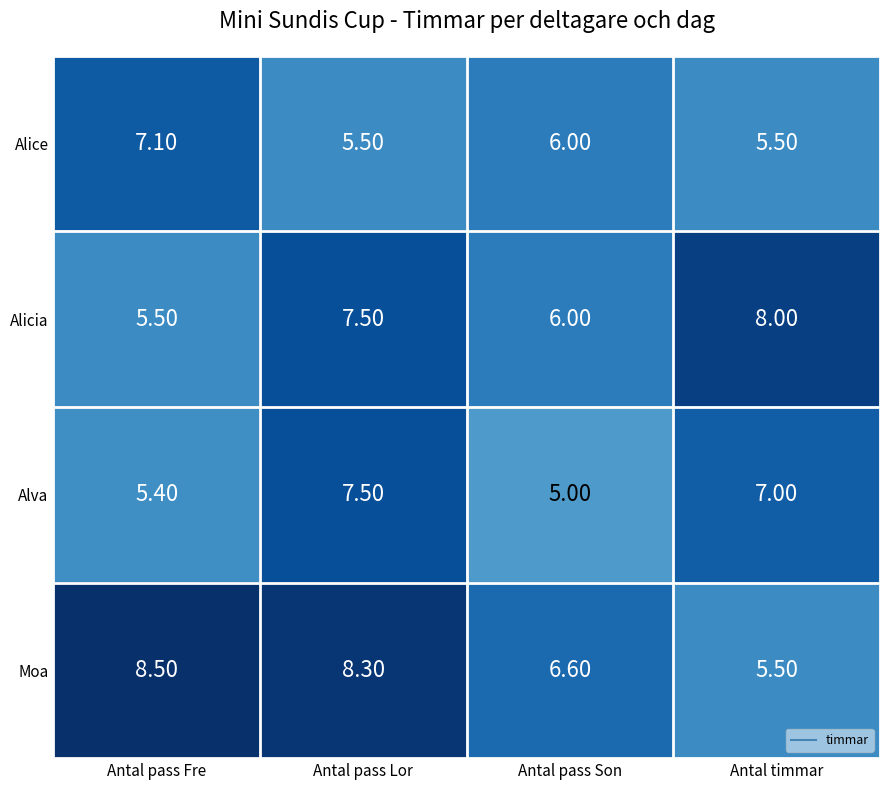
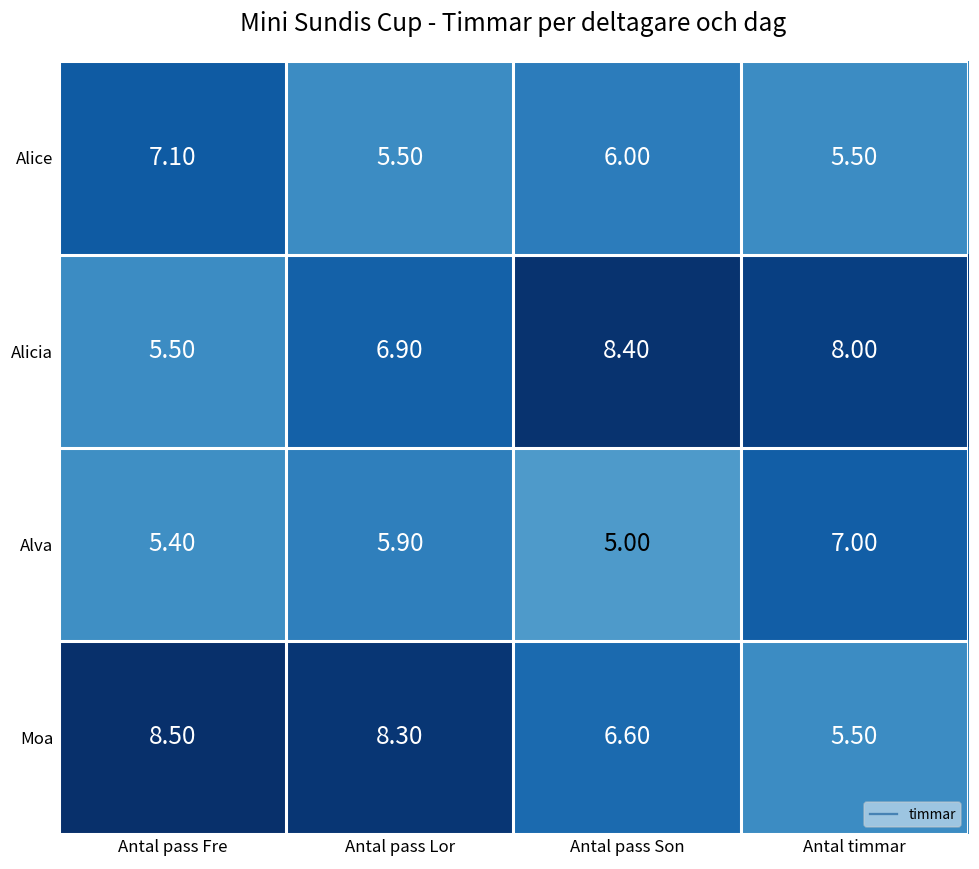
Alicia, Antal pass Lor: 7.50 -> 6.90
Alicia, Antal pass Son: 6.00 -> 8.40
Alva, Antal pass Lor: 7.50 -> 5.90
